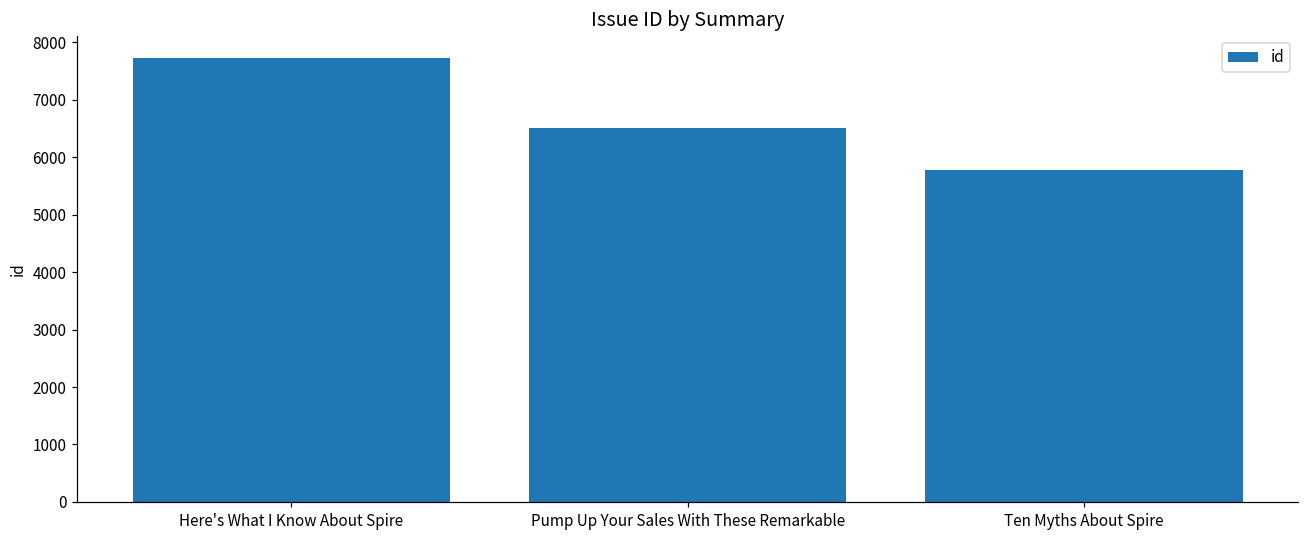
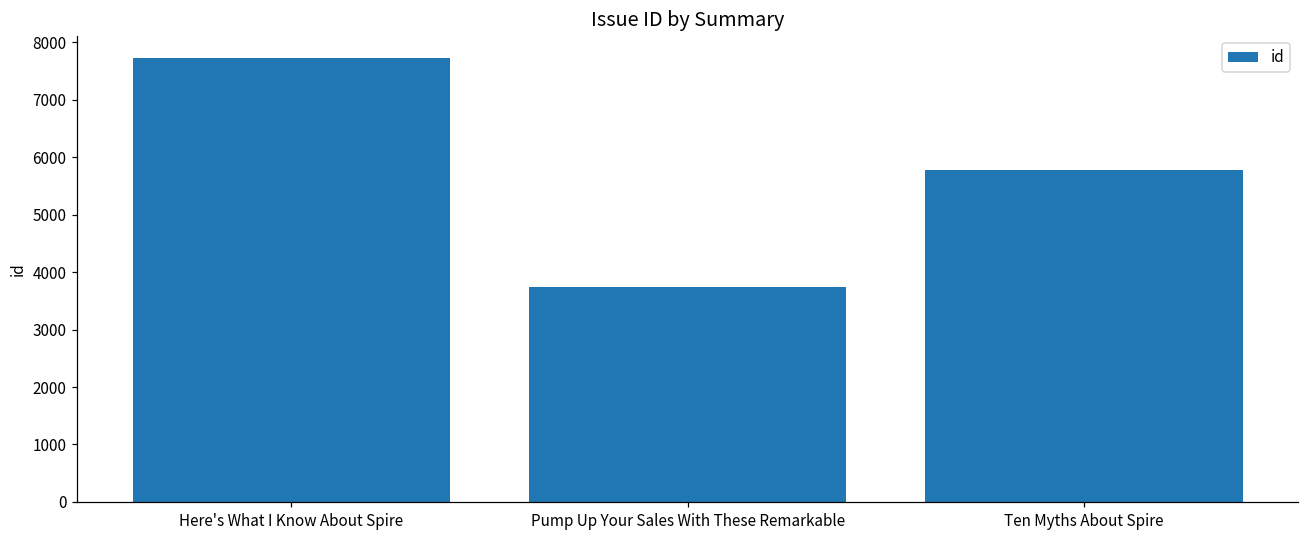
Pump Up Your Sales With These Remarkable: 6500 -> 3700
